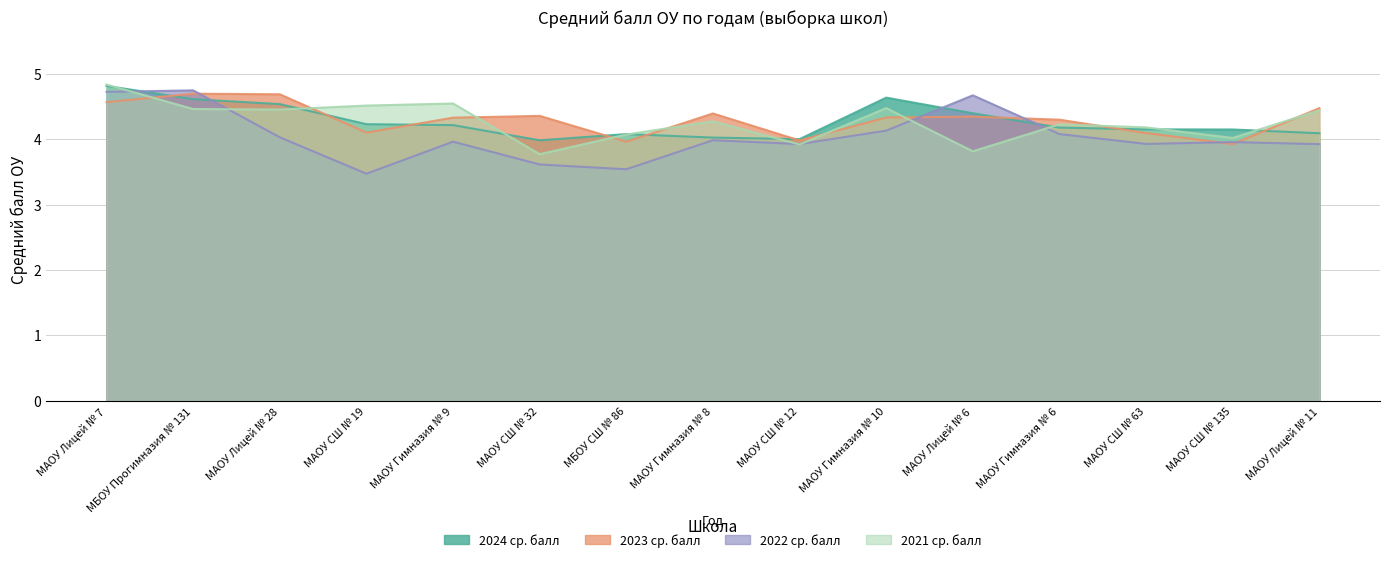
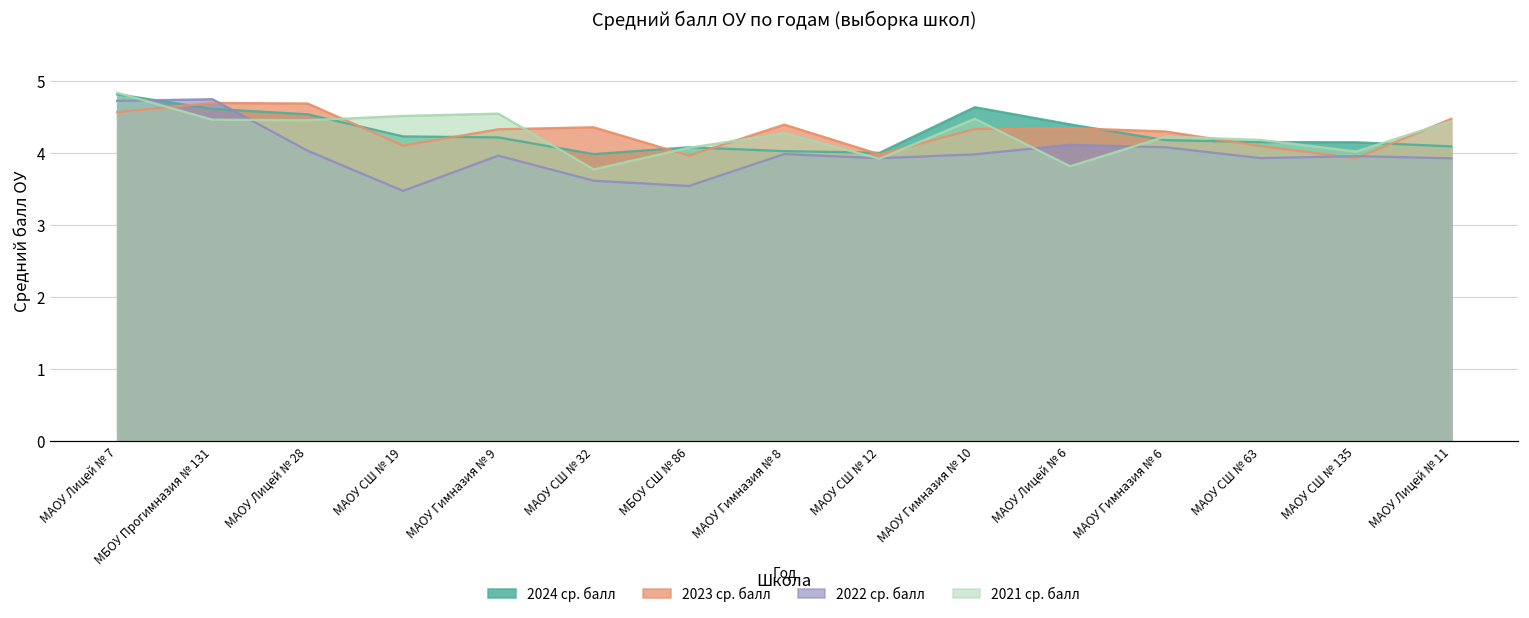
2022 ср. балл, МАОУ Гимназия № 10: 4.1 -> 4.0
2022 ср. балл, МАОУ Лицей № 6: 4.7 -> 4.1
